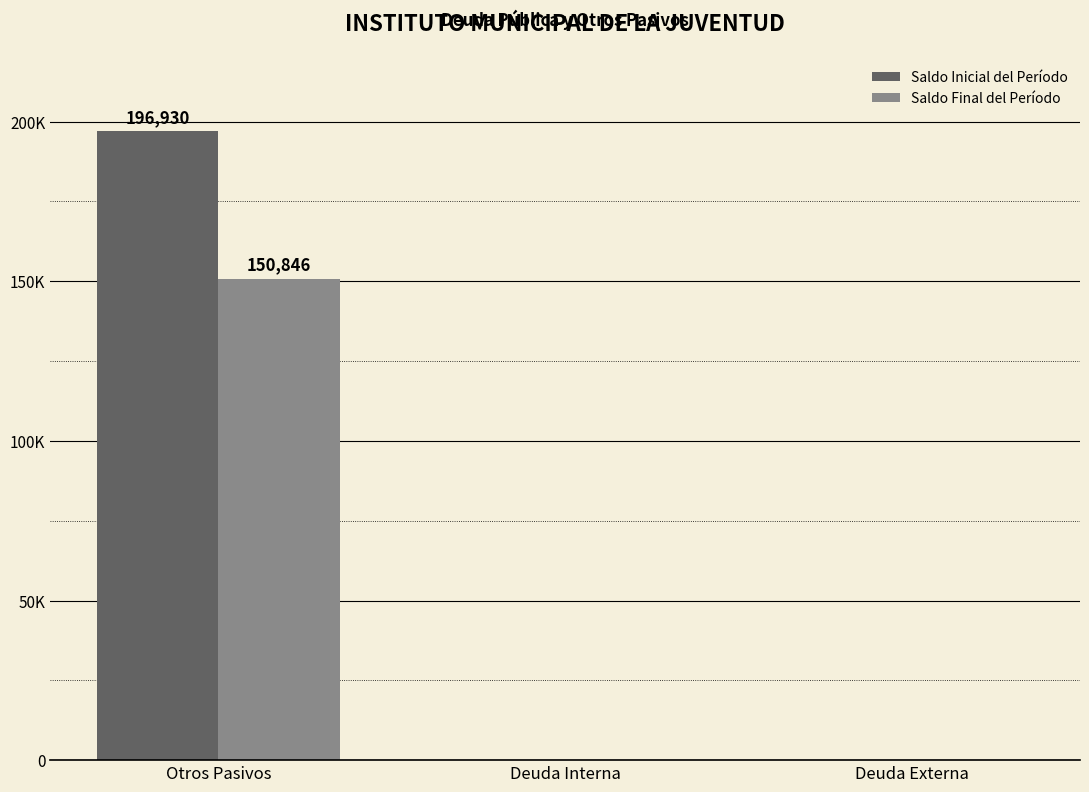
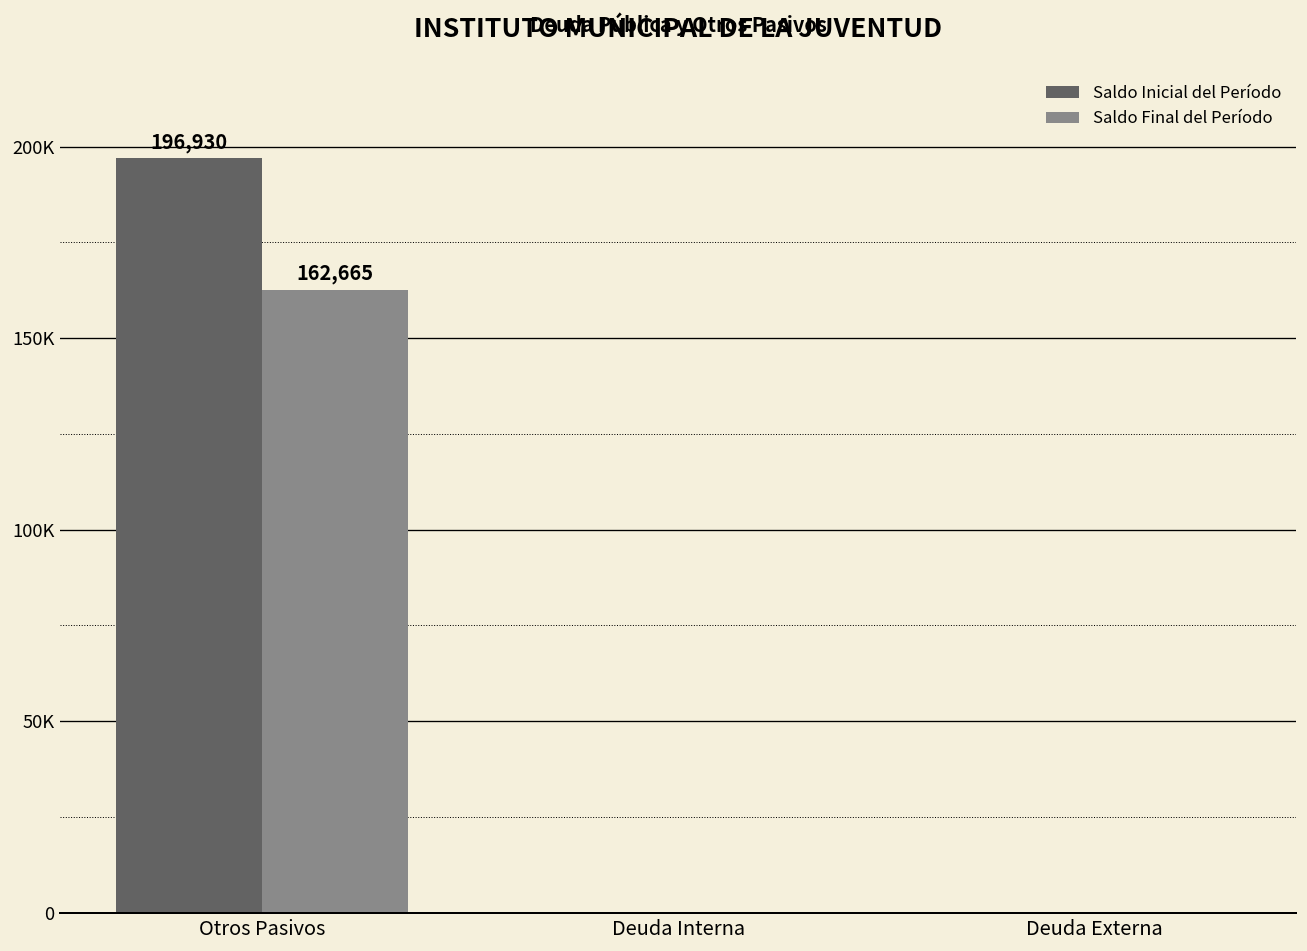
Saldo Final del Período, Otros Pasivos: 150,846 -> 162,665
